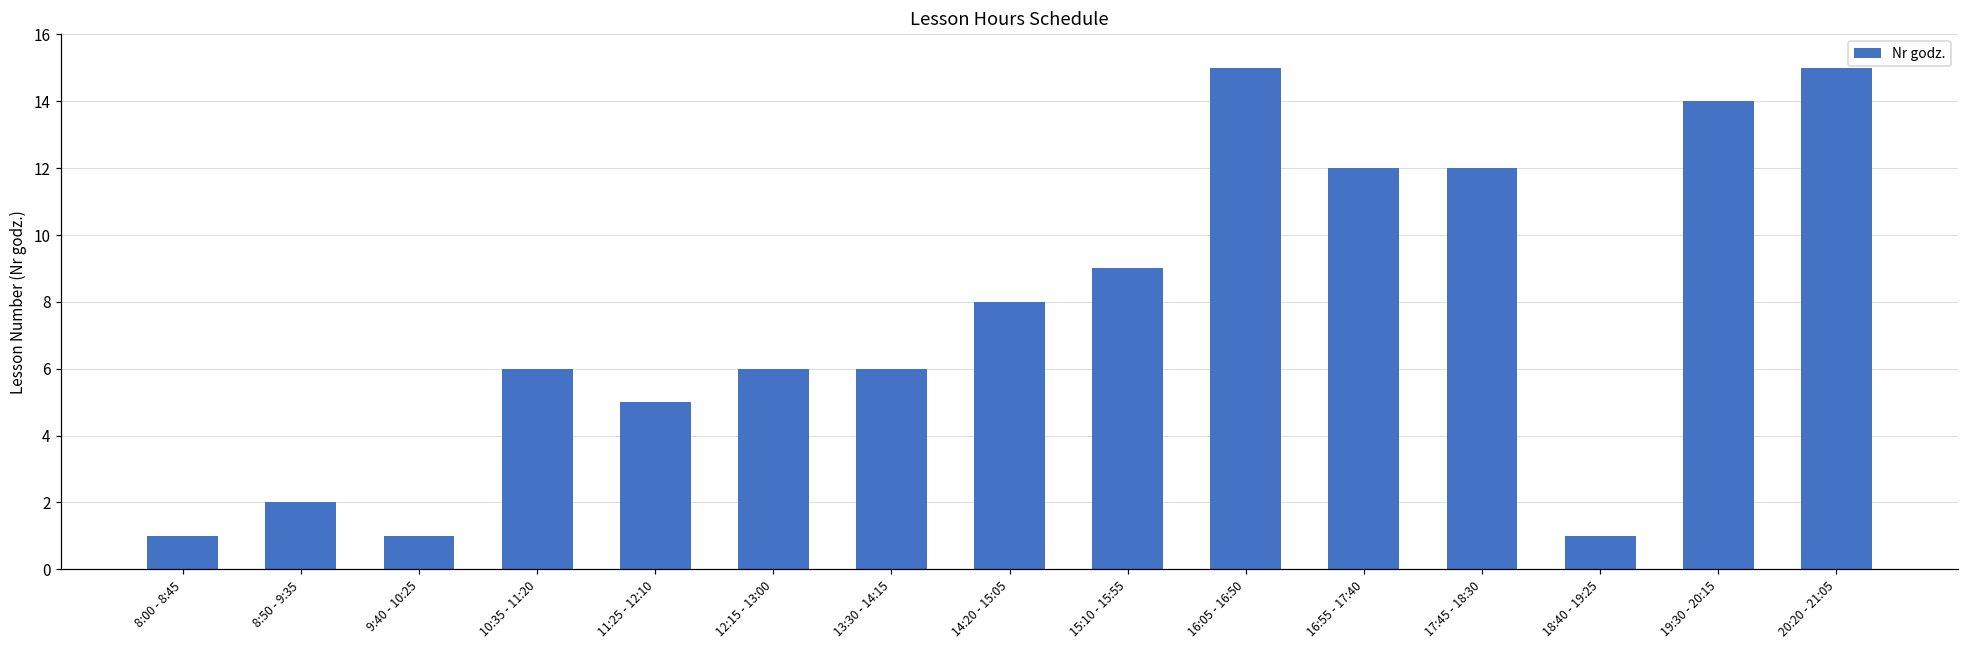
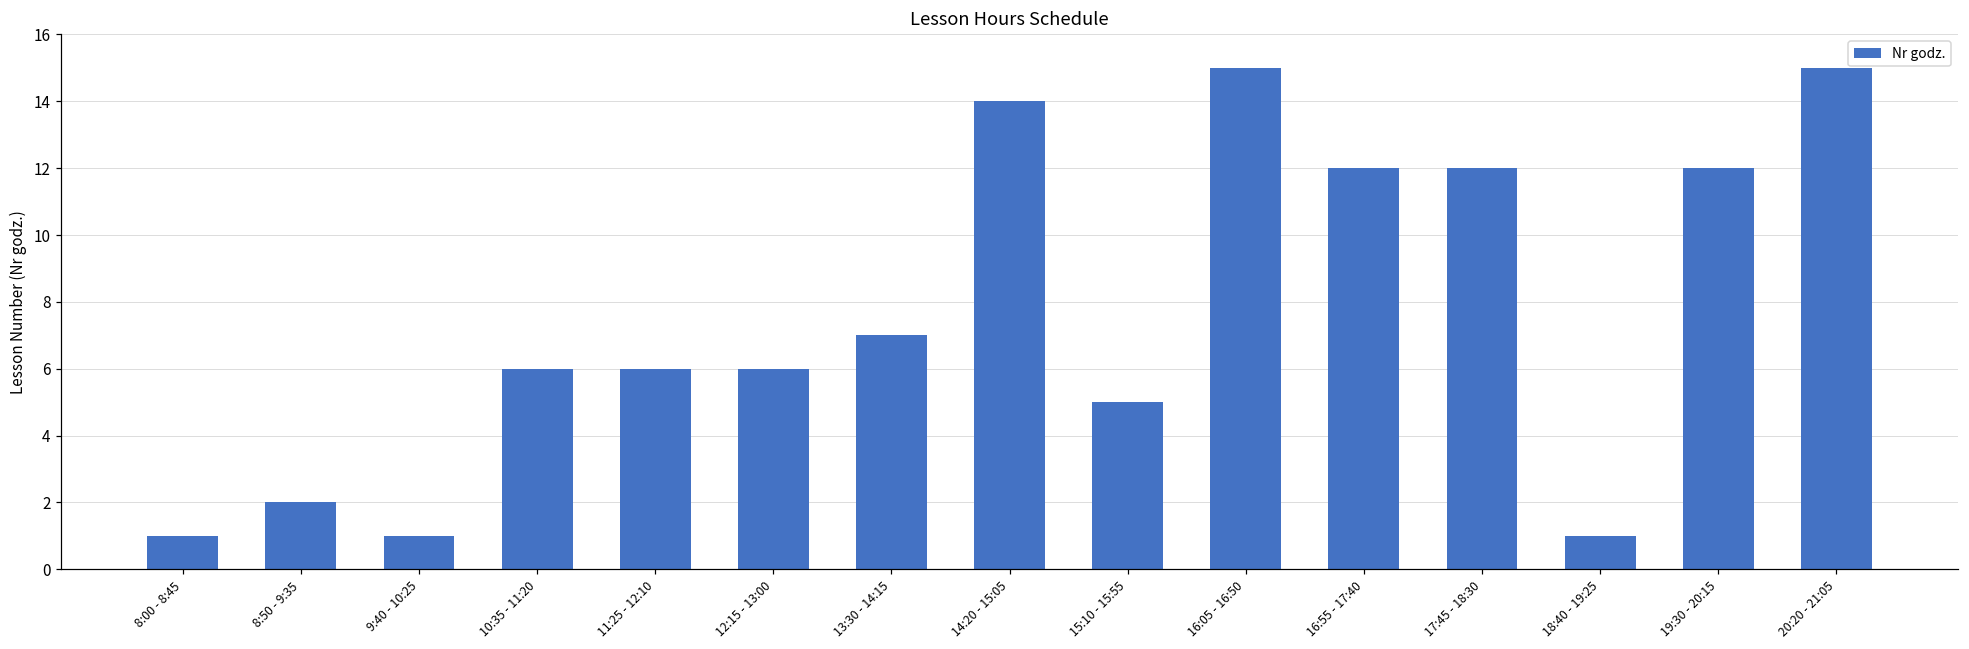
11:25 - 12:10: 5 -> 6
13:30 - 14:15: 6 -> 7
14:20 - 15:05: 8 -> 14
15:10 - 15:55: 9 -> 5
19:30 - 20:15: 14 -> 12
